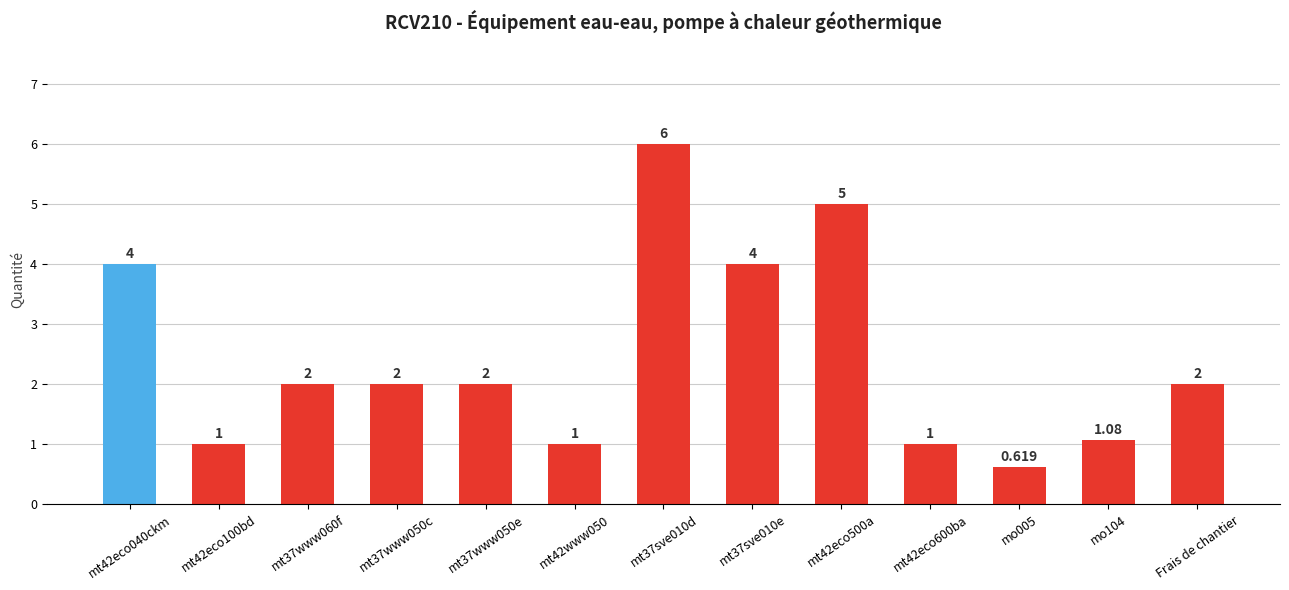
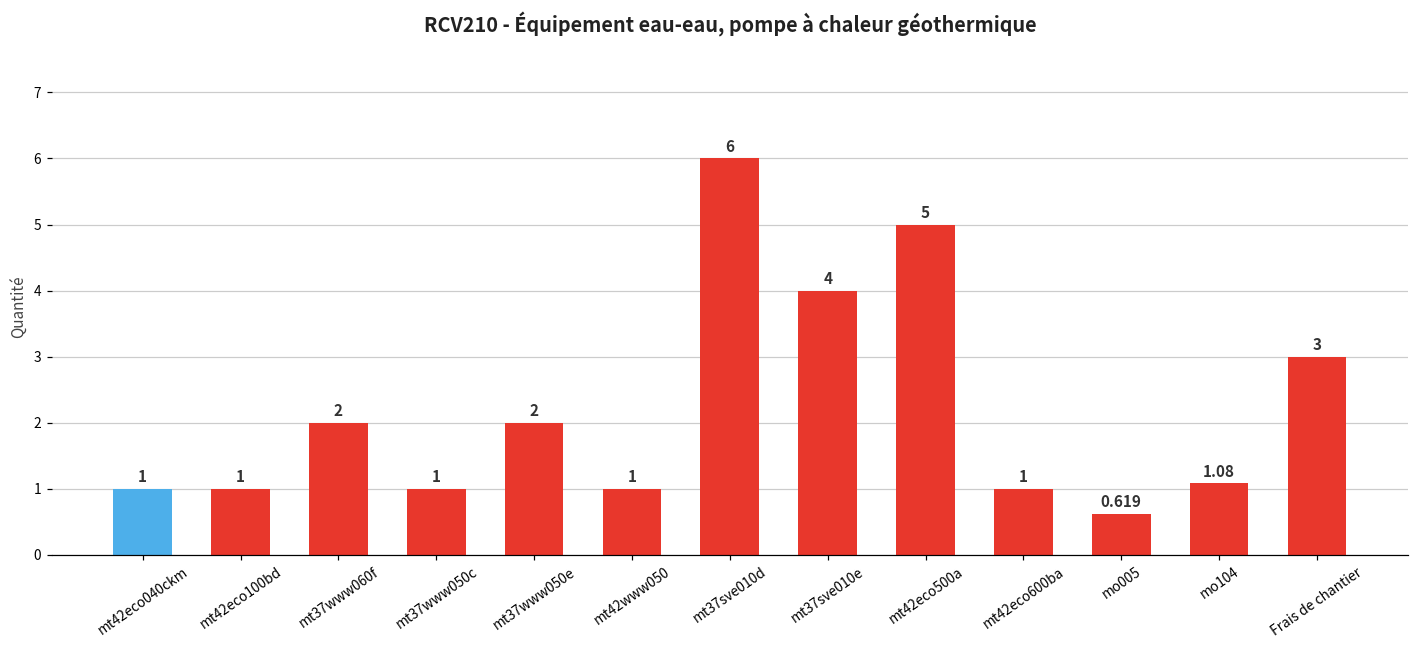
mt42eco040ckm: 4 -> 1
mt37www050c: 2 -> 1
Frais de chantier: 2 -> 3
